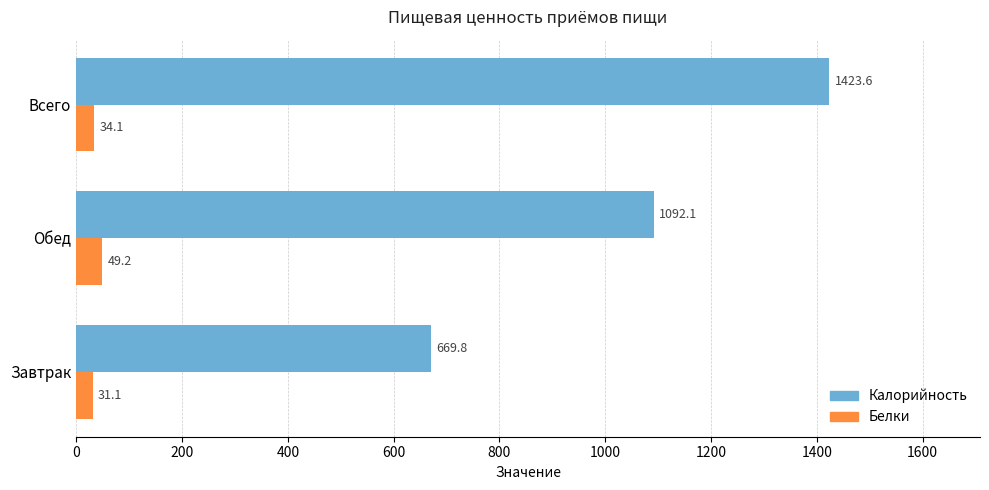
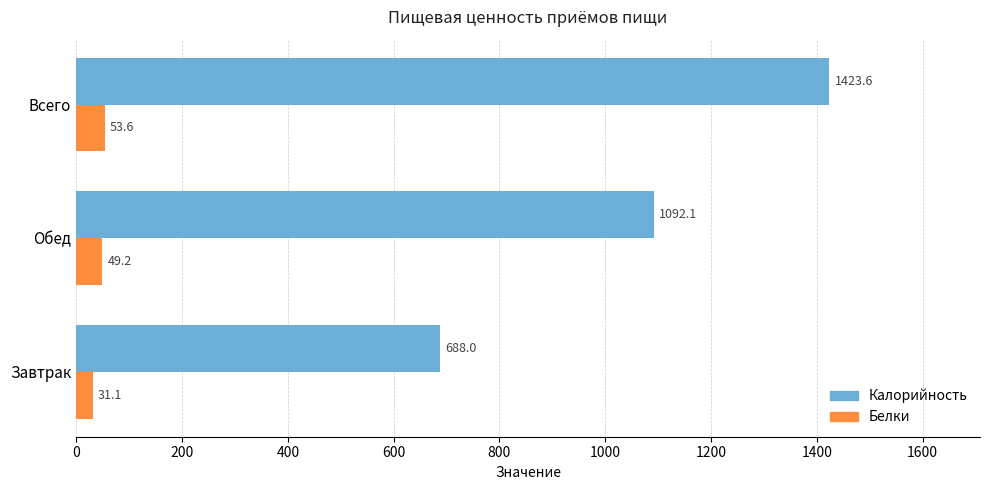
Белки, Всего: 34.1 -> 53.6
Калорийность, Завтрак: 669.8 -> 688.0
